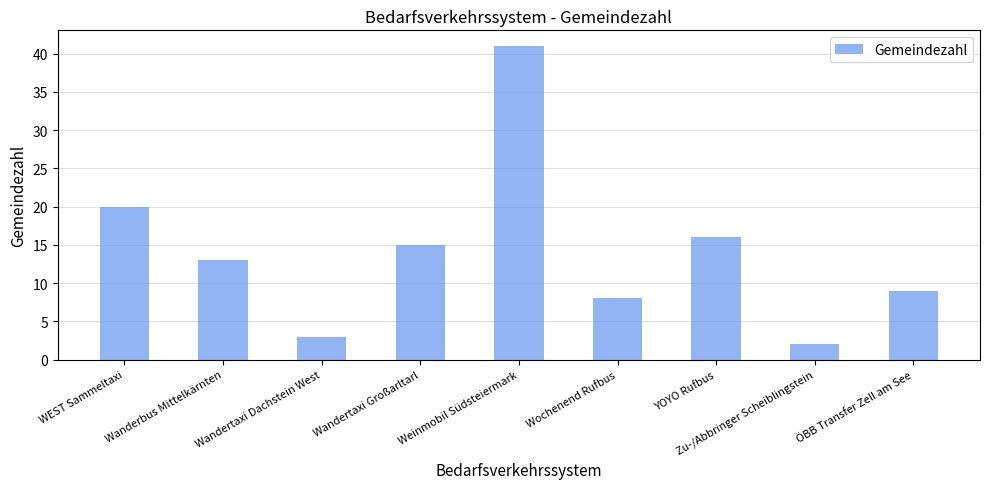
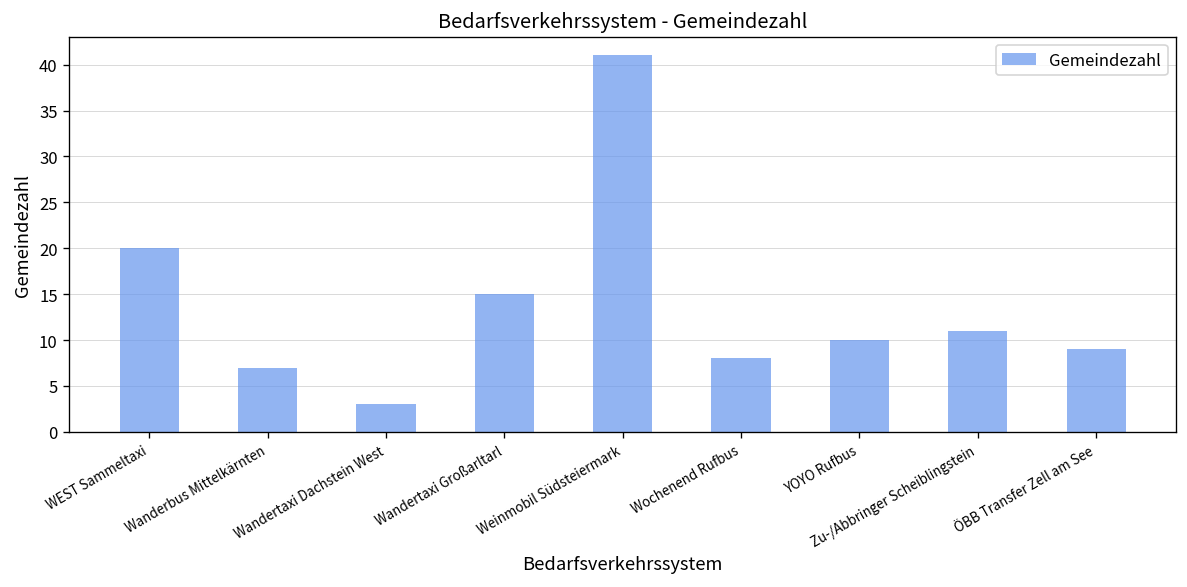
Wanderbus Mittelkärnten: 13 -> 7
YOYO Rufbus: 16 -> 10
Zu-/Abbringer Scheiblingstein: 2 -> 11
